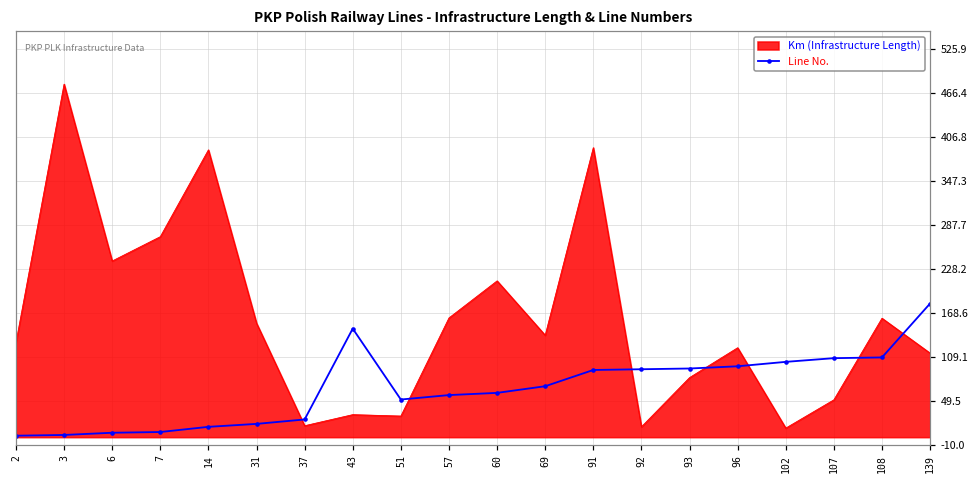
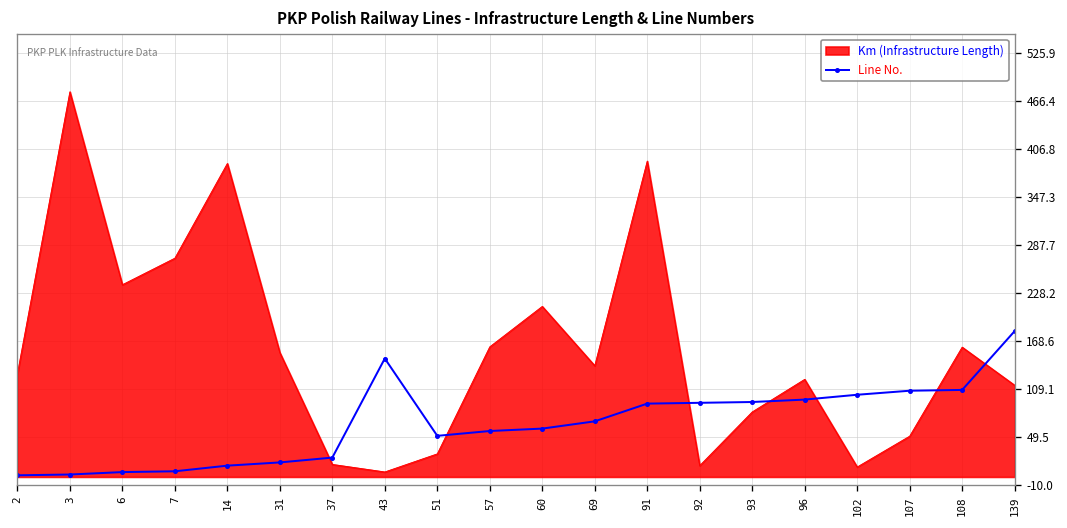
Km (Infrastructure Length), 43: 30 -> 10
